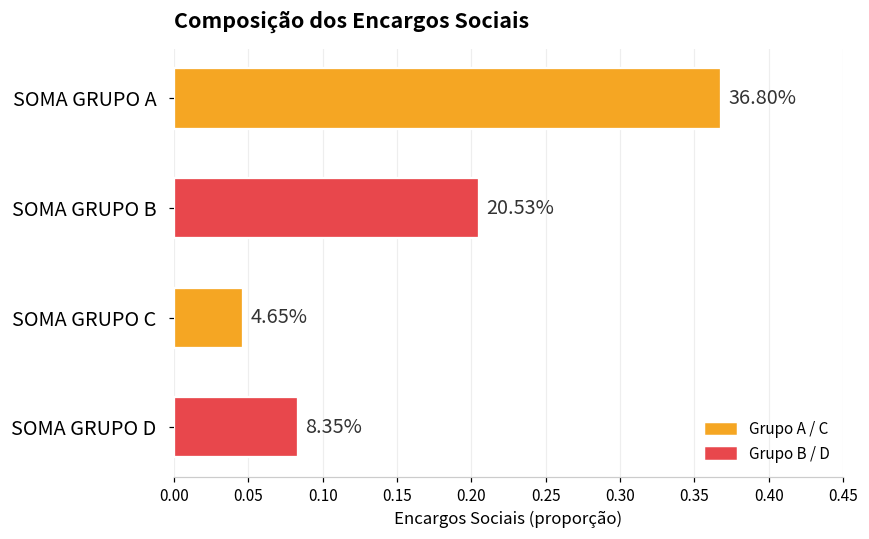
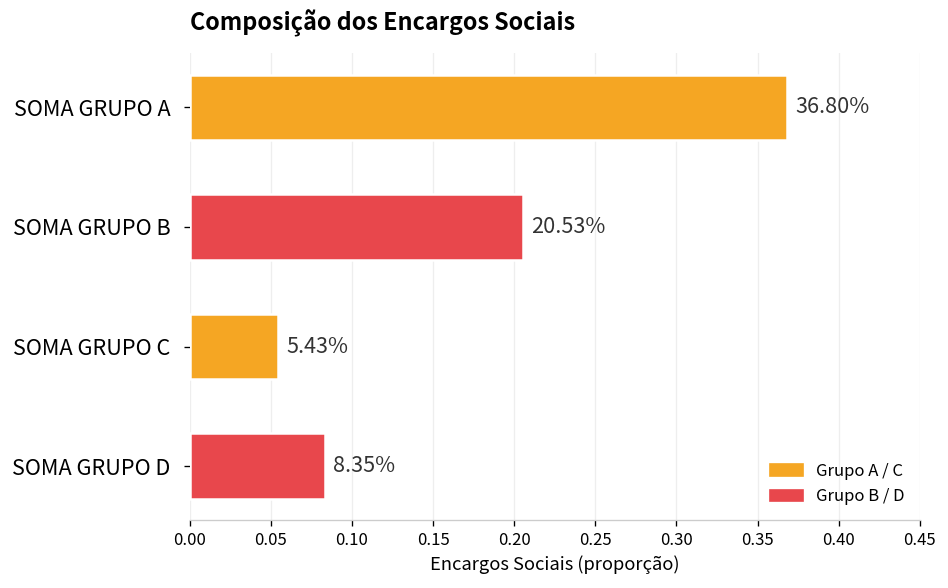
SOMA GRUPO C: 4.65% -> 5.43%
